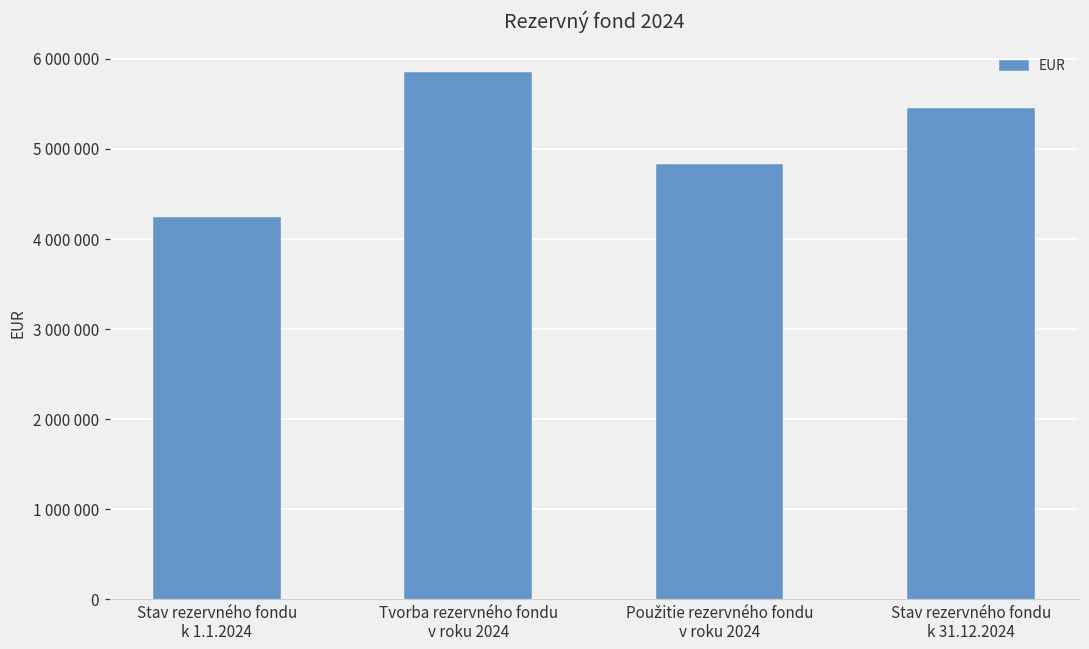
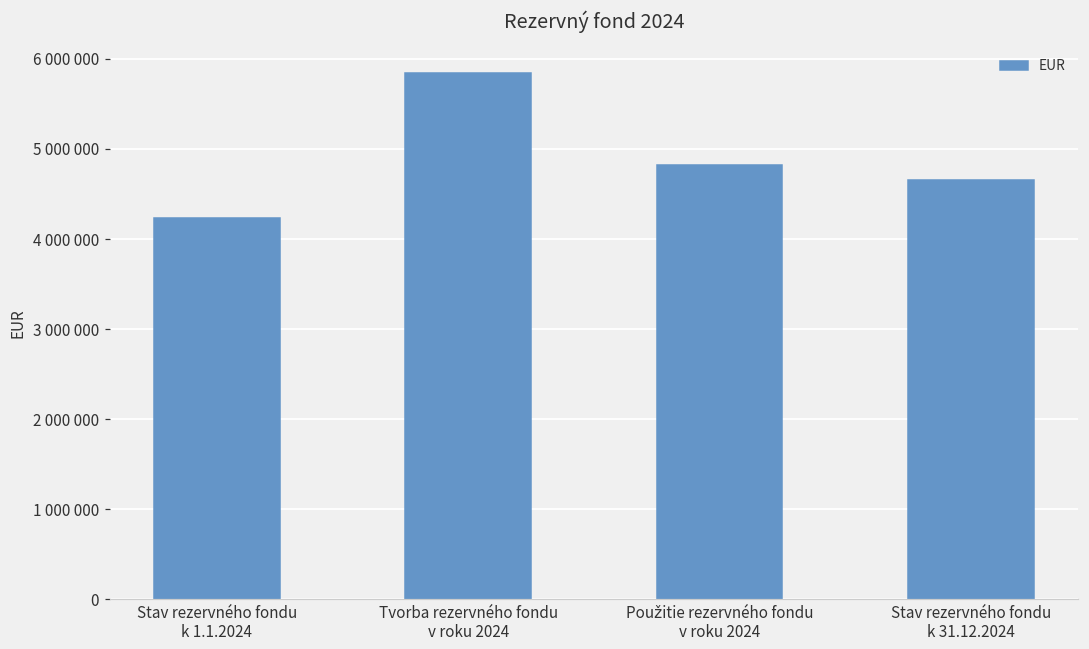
Stav rezervného fondu k 31.12.2024: 5400000 -> 4700000
